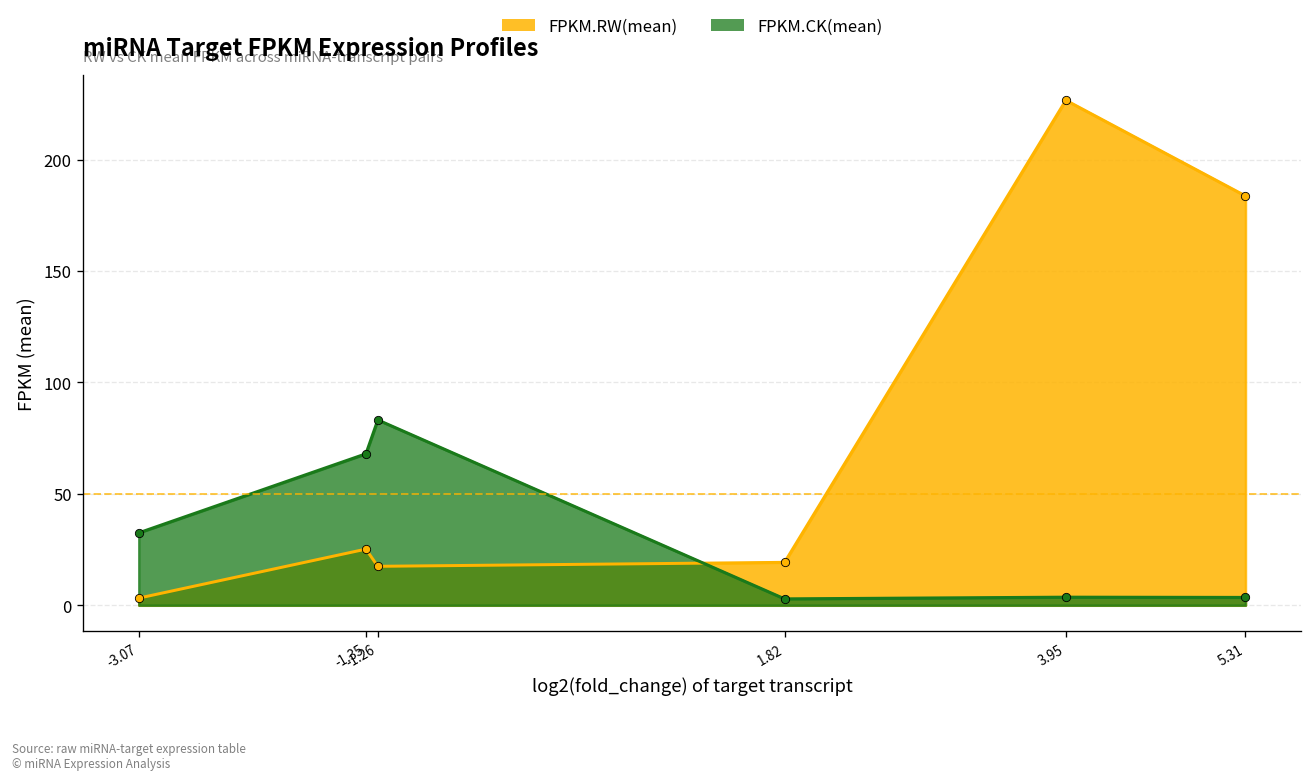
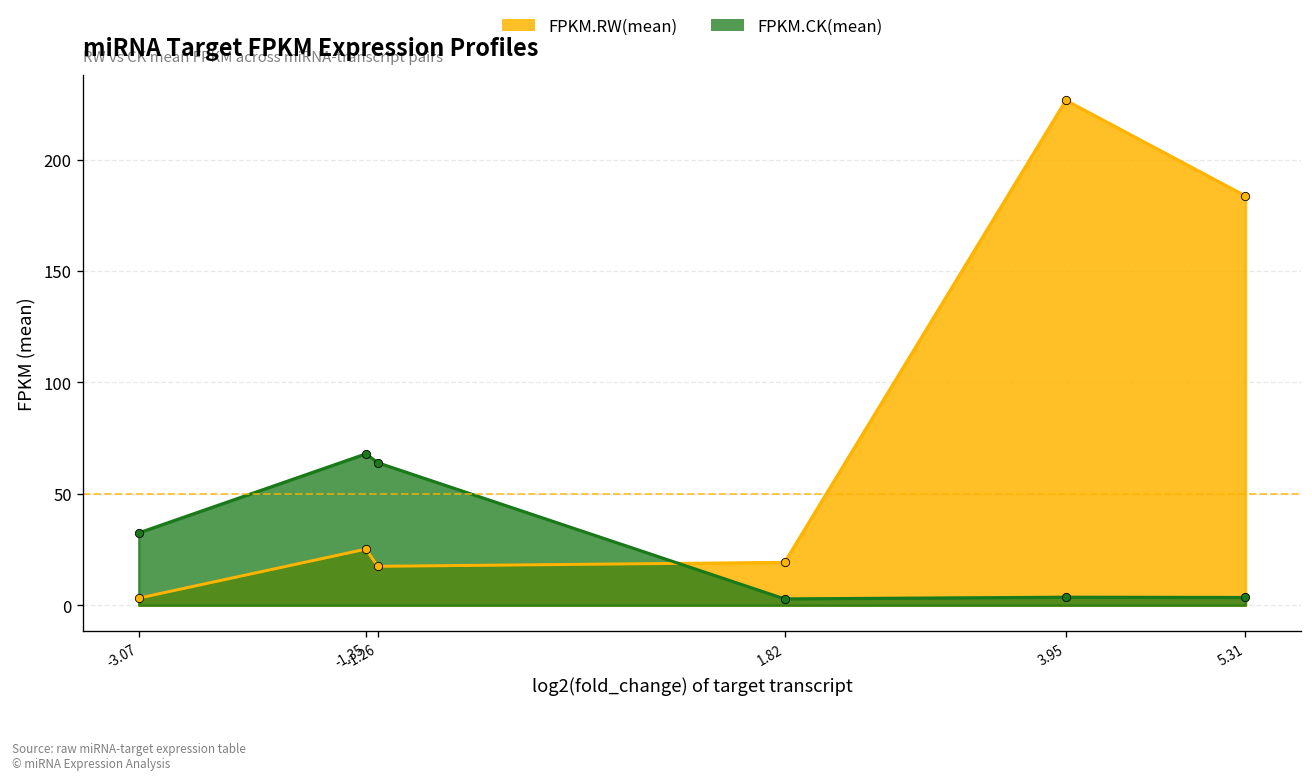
FPKM.CK(mean), -1.26: 83 -> 64
